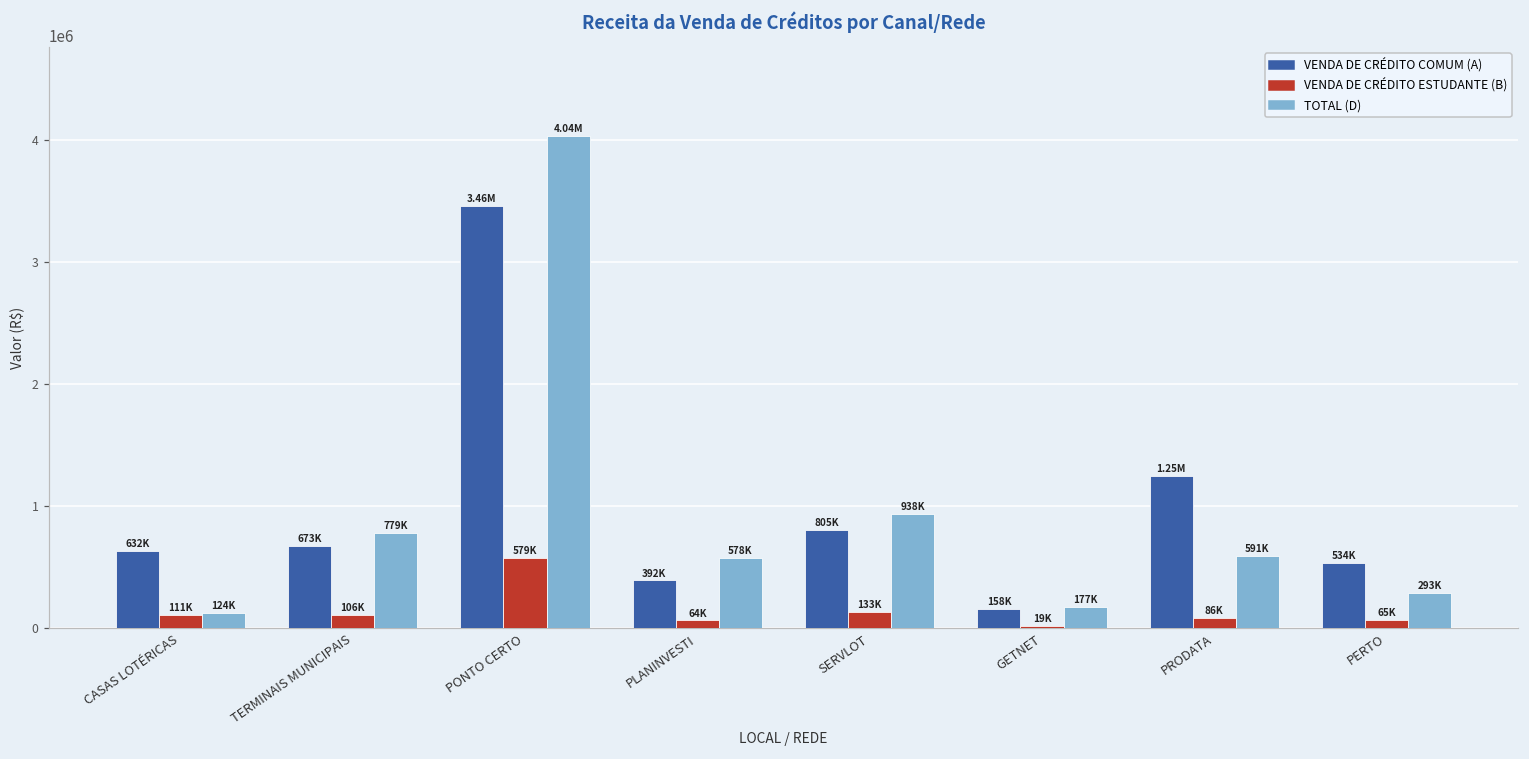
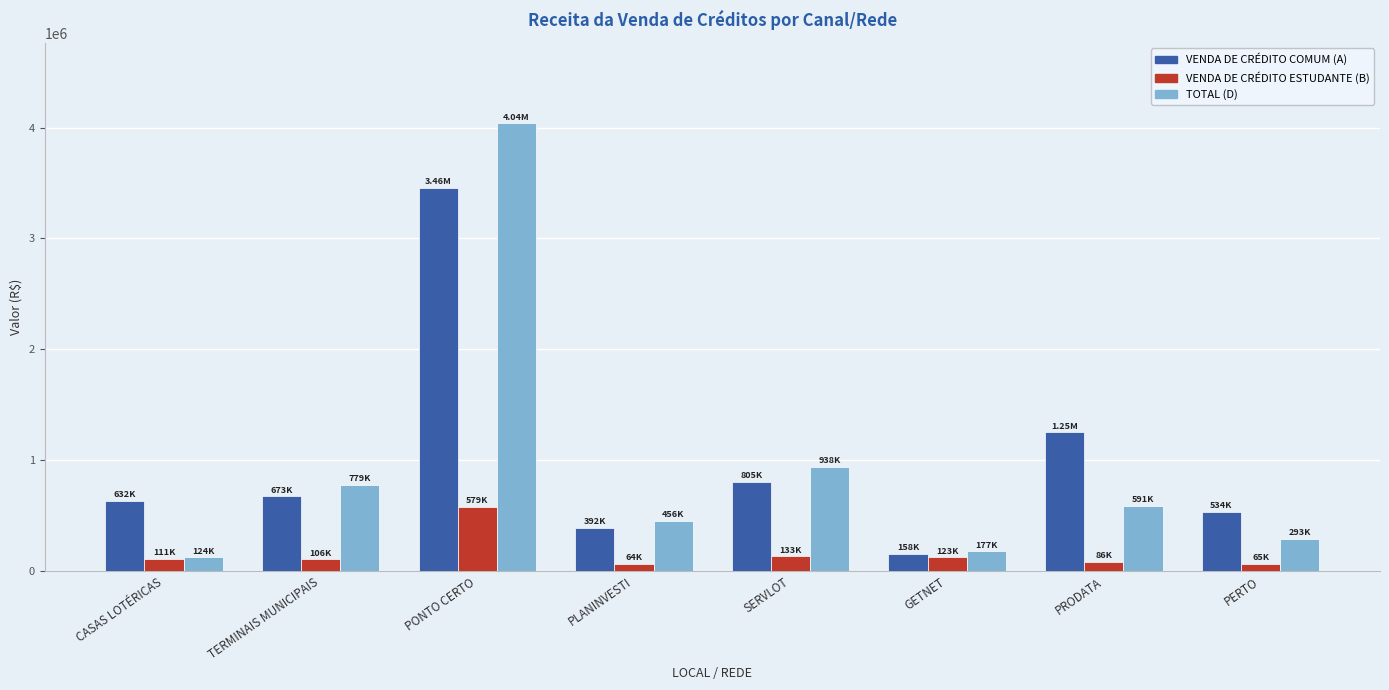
TOTAL (D), PLANINVESTI: 578K -> 456K
VENDA DE CRÉDITO ESTUDANTE (B), GETNET: 19K -> 123K
